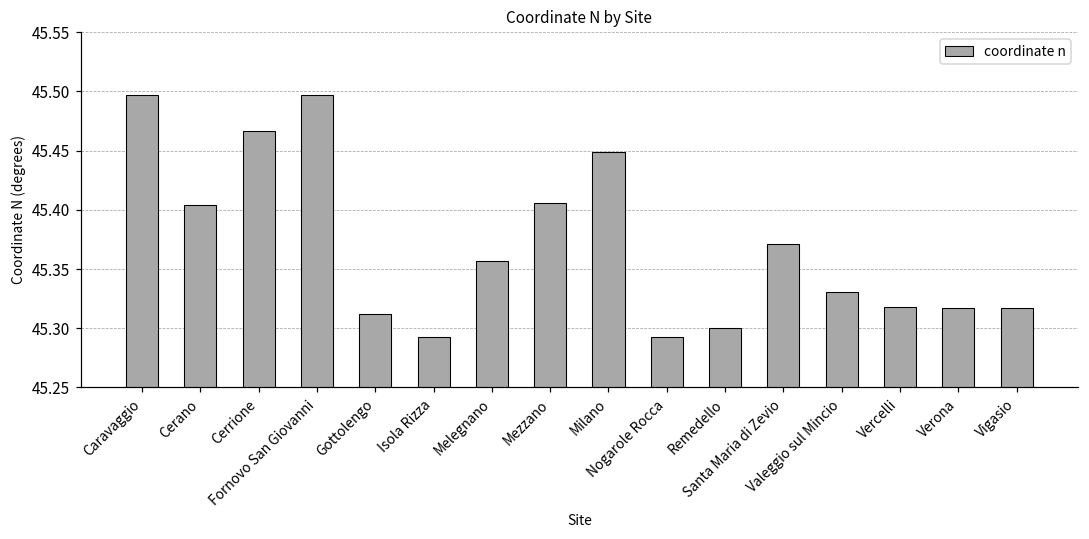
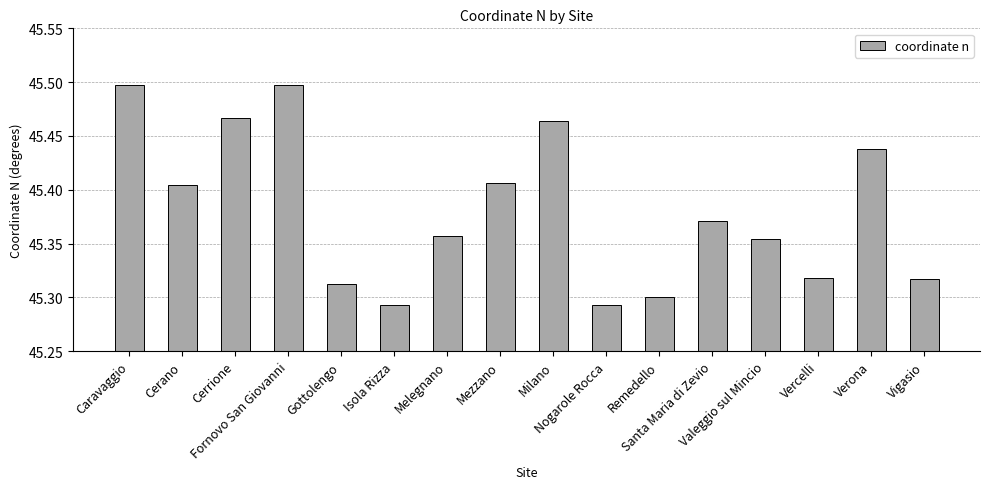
Milano: 45.449 -> 45.464
Valeggio sul Mincio: 45.331 -> 45.354
Verona: 45.317 -> 45.438
